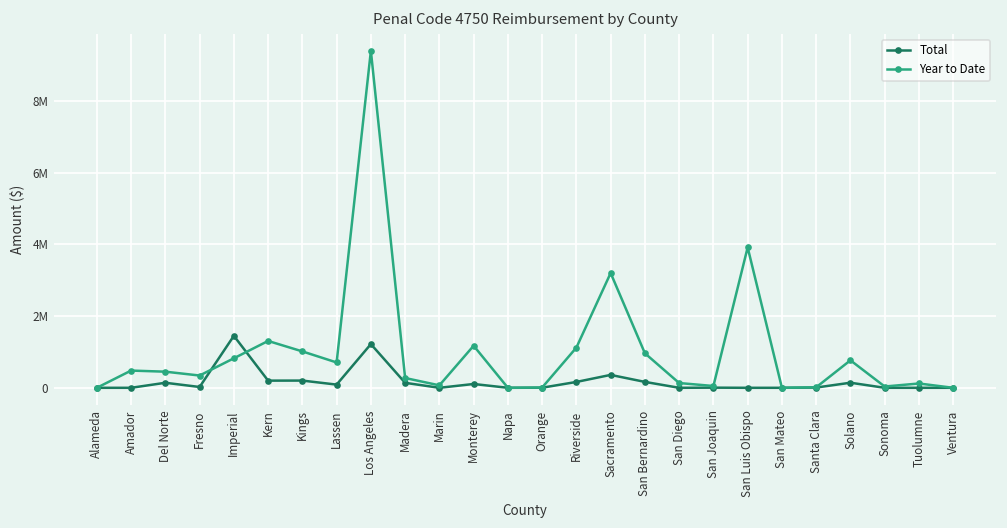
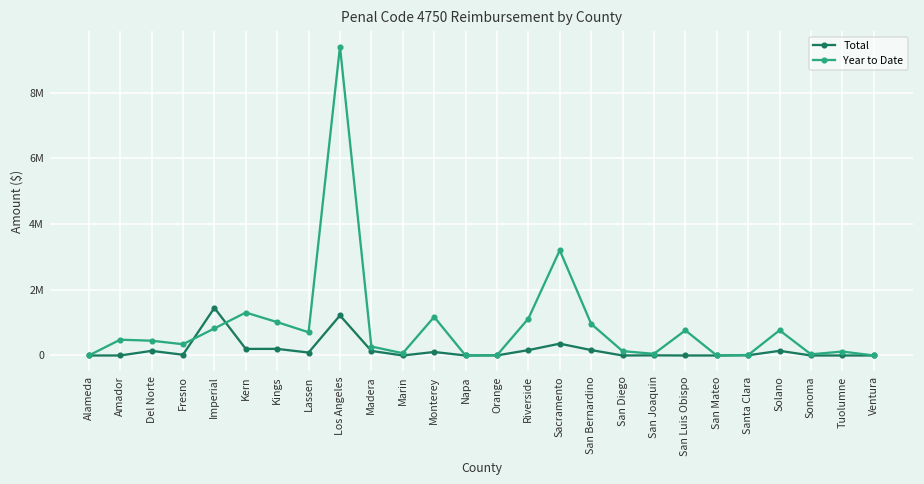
Year to Date, San Luis Obispo: 3900000 -> 800000
